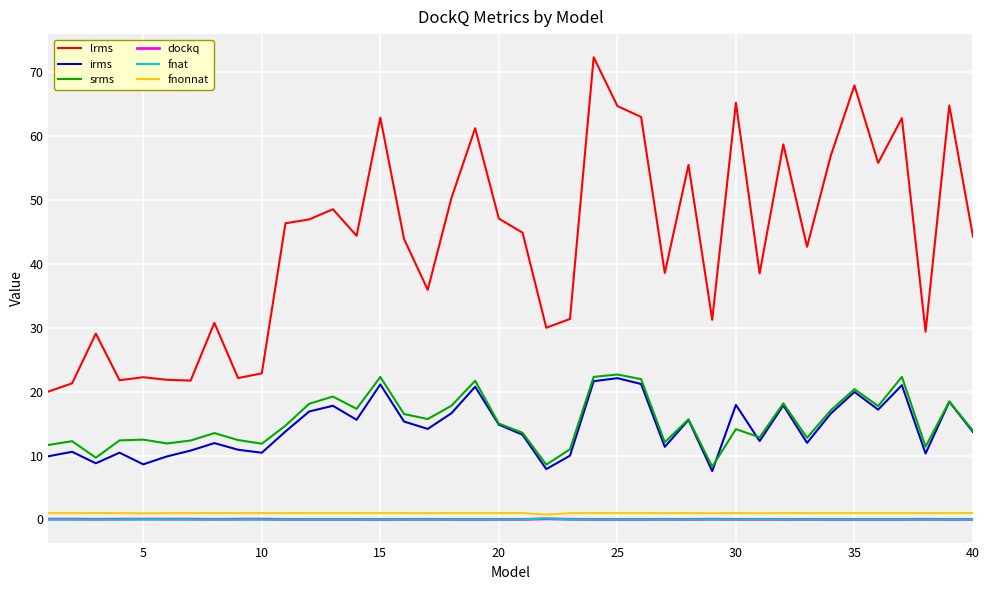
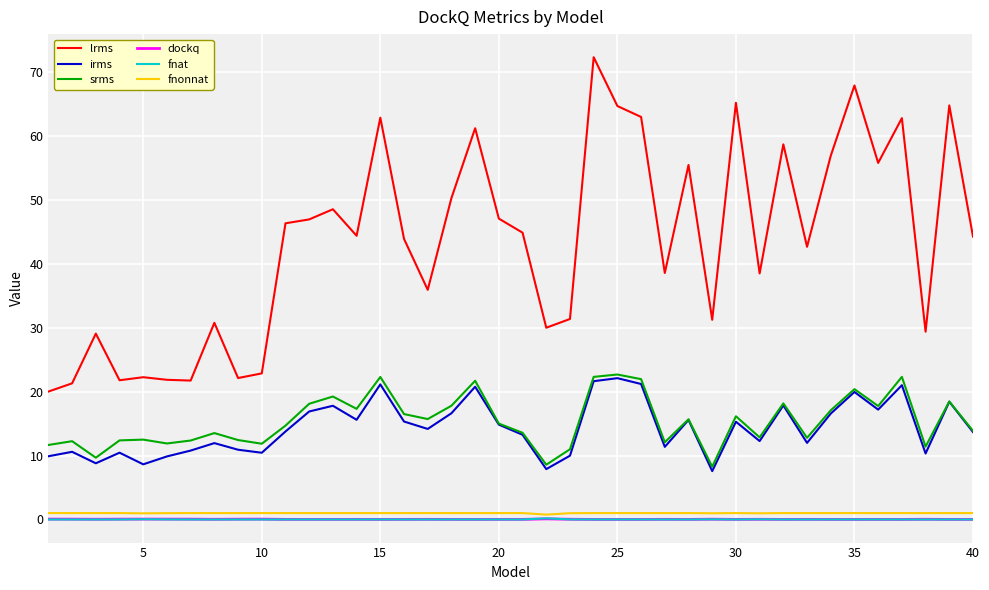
irms, 30: 18 -> 15
srms, 30: 14 -> 16
